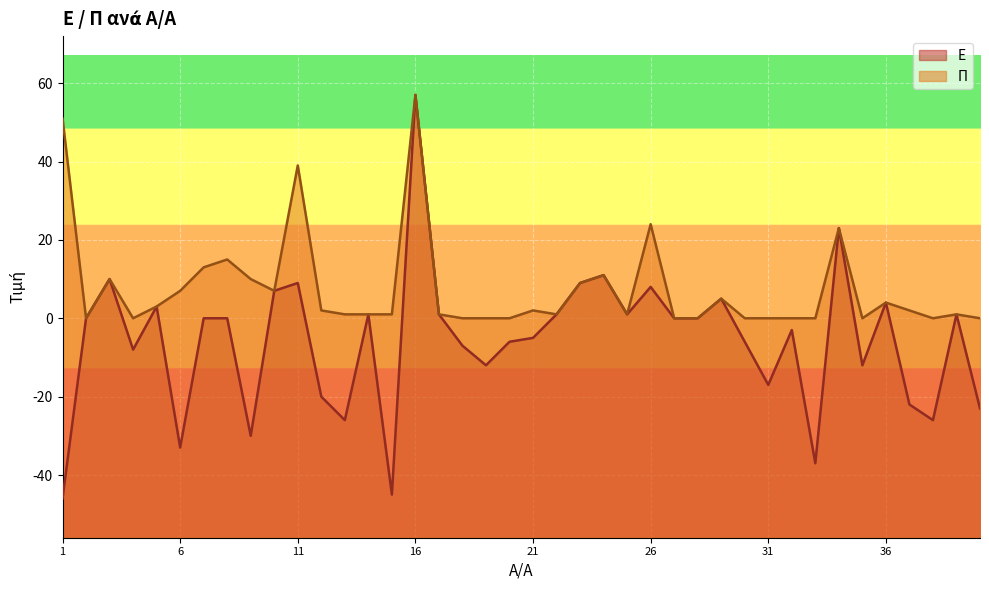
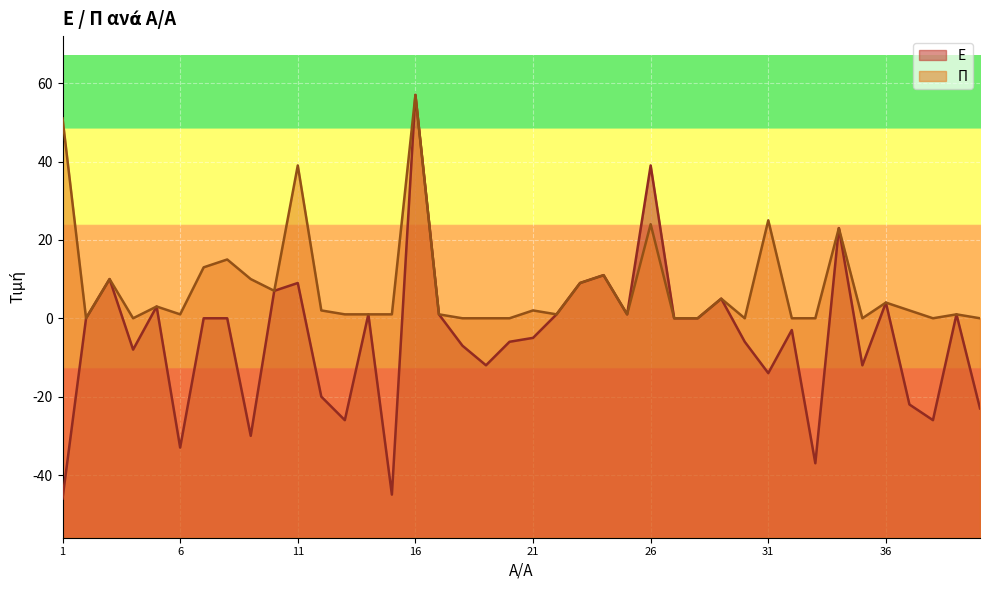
Π, 6: 7 -> 1
Ε, 26: 8 -> 39
Ε, 31: -17 -> -14
Π, 31: 0 -> 25
